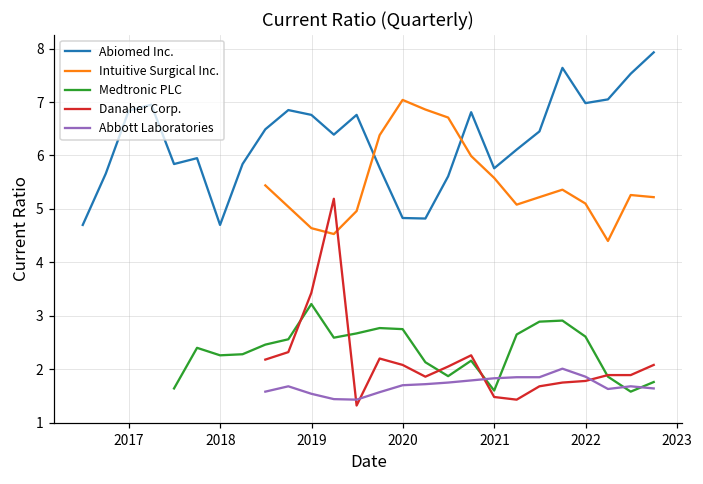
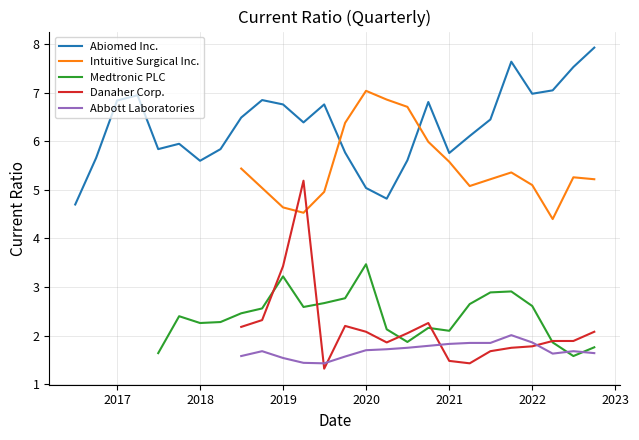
Abiomed Inc., 2018: 4.7 -> 5.6
Abiomed Inc., 2020: 4.8 -> 5.0
Medtronic PLC, 2020: 2.8 -> 3.5
Medtronic PLC, 2021: 1.6 -> 2.1
